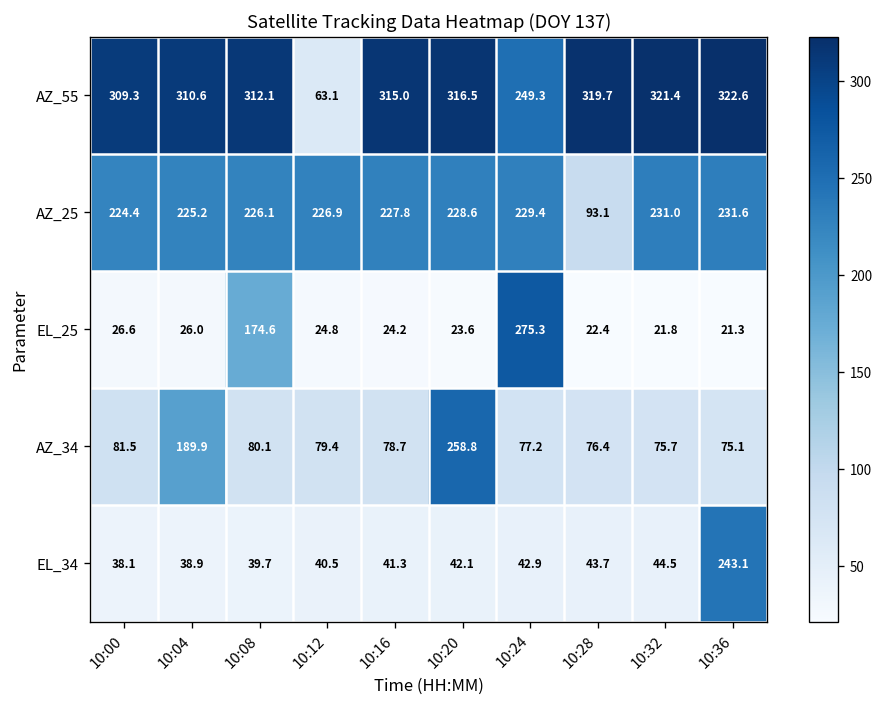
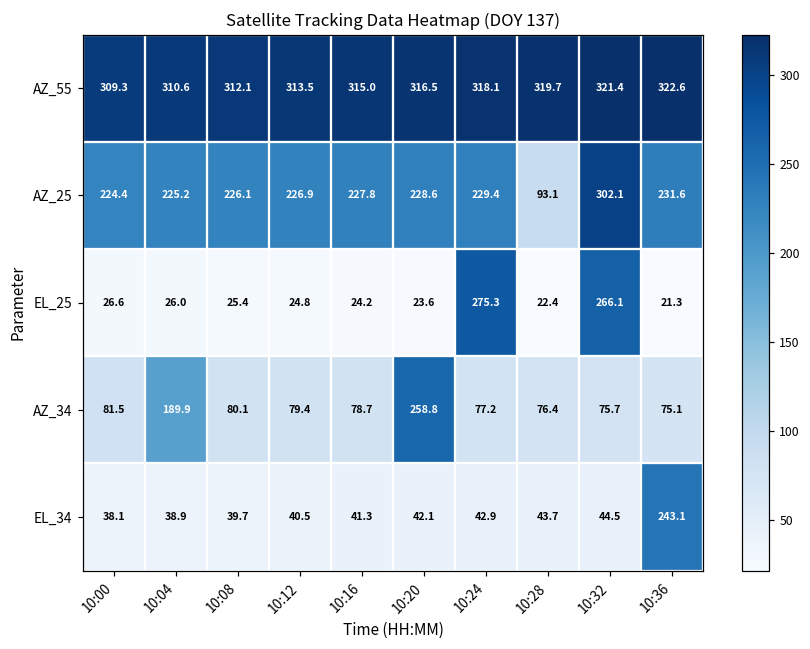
AZ_55, 10:12: 63.1 -> 313.5
AZ_55, 10:24: 249.3 -> 318.1
AZ_25, 10:32: 231.0 -> 302.1
EL_25, 10:08: 174.6 -> 25.4
EL_25, 10:32: 21.8 -> 266.1
